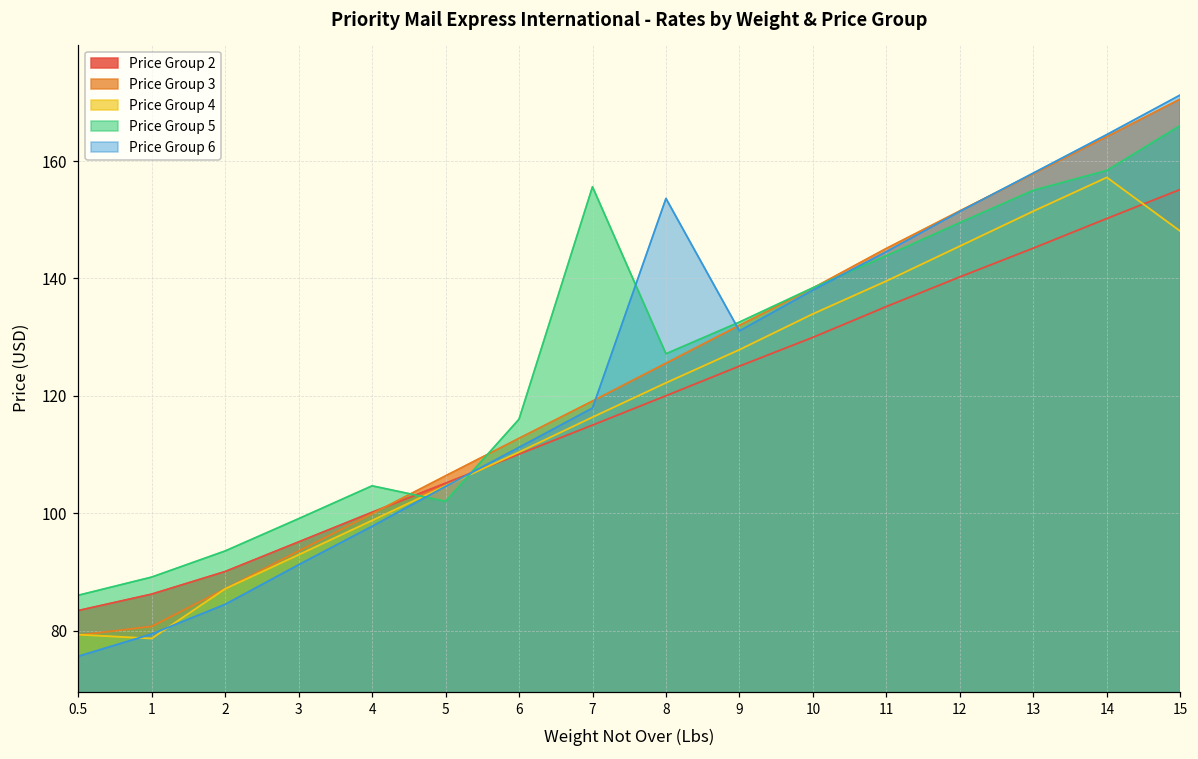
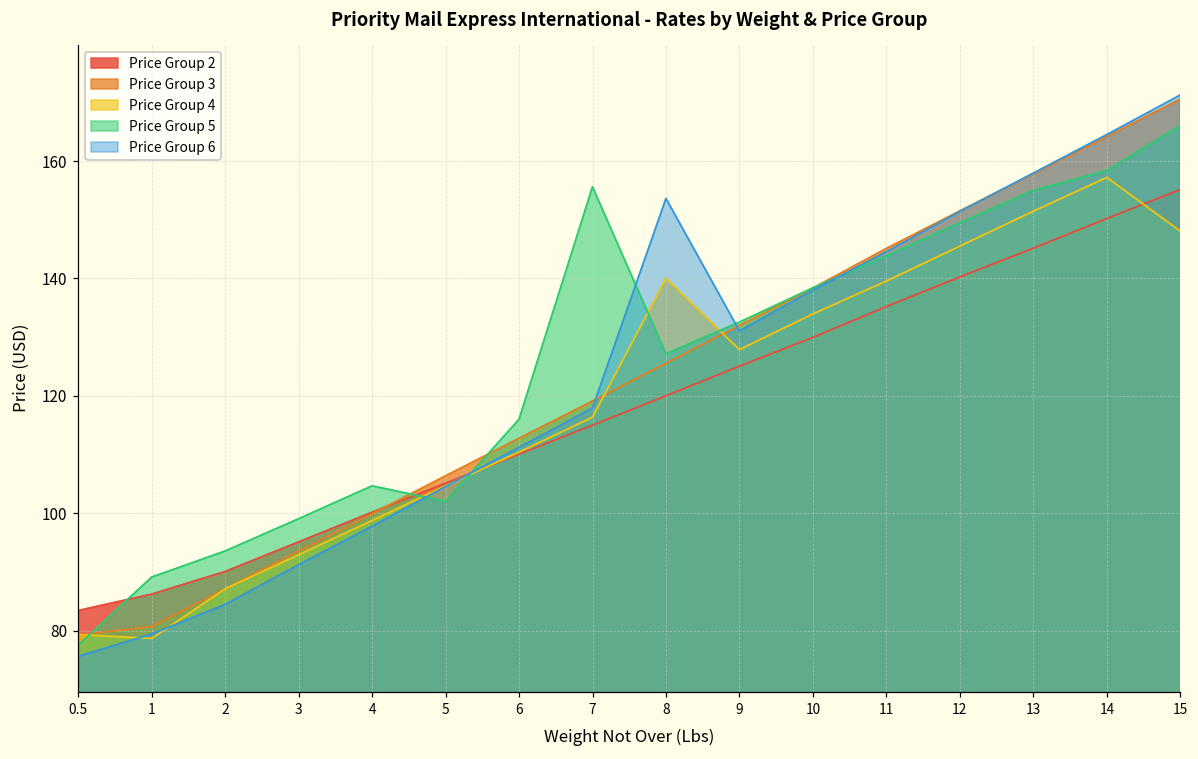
Price Group 5, 0.5: 86 -> 78
Price Group 4, 8: 122 -> 140
